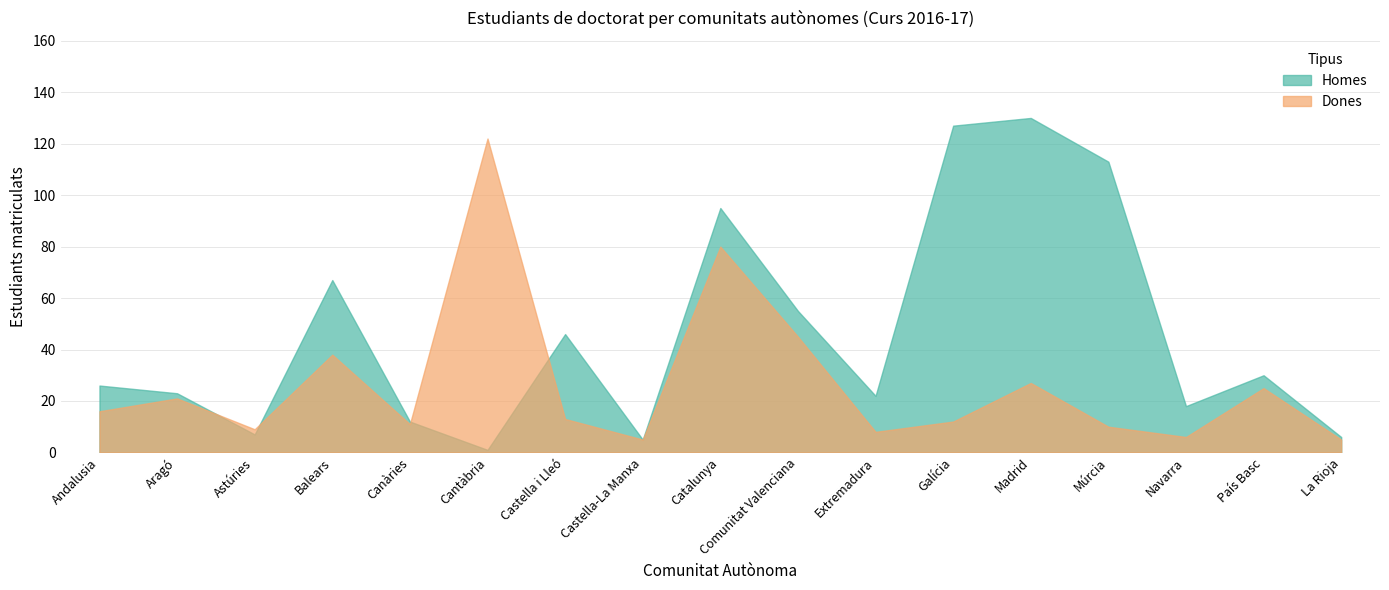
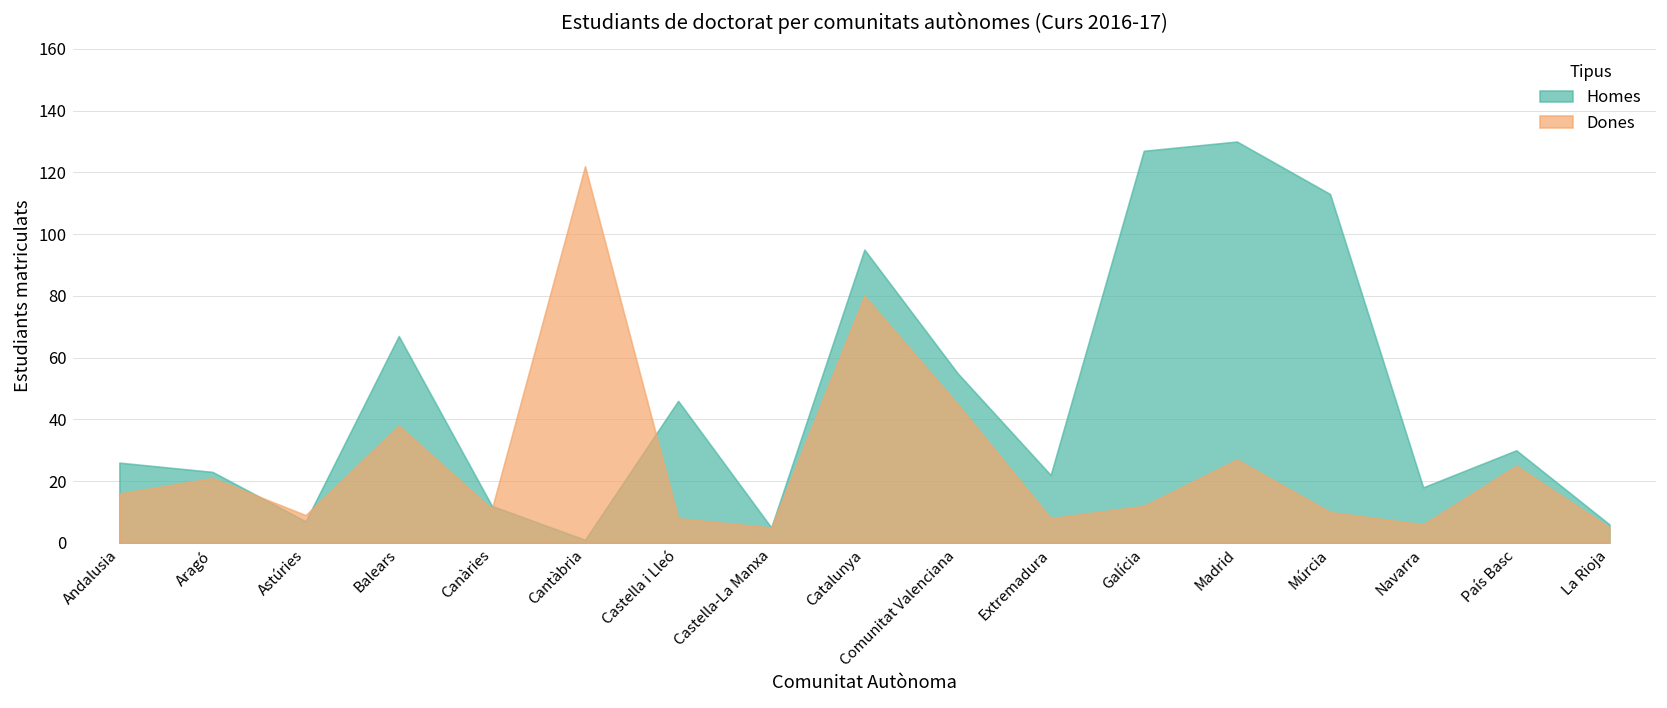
Dones, Castella i Lleó: 13 -> 8
